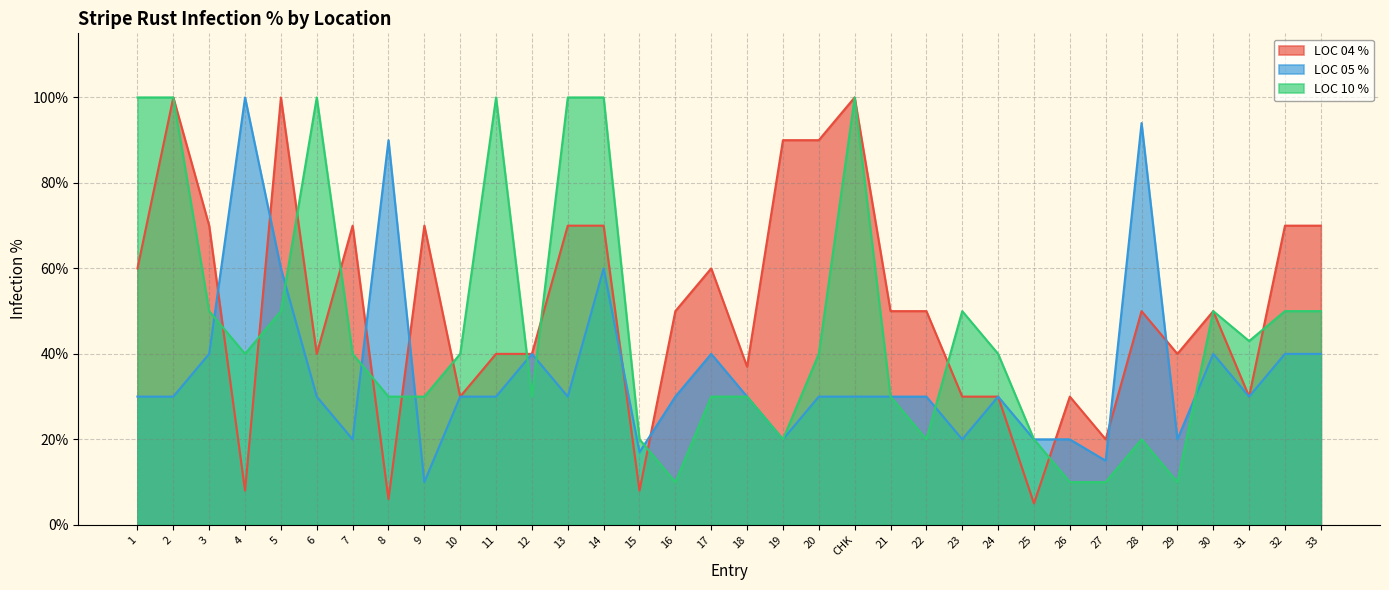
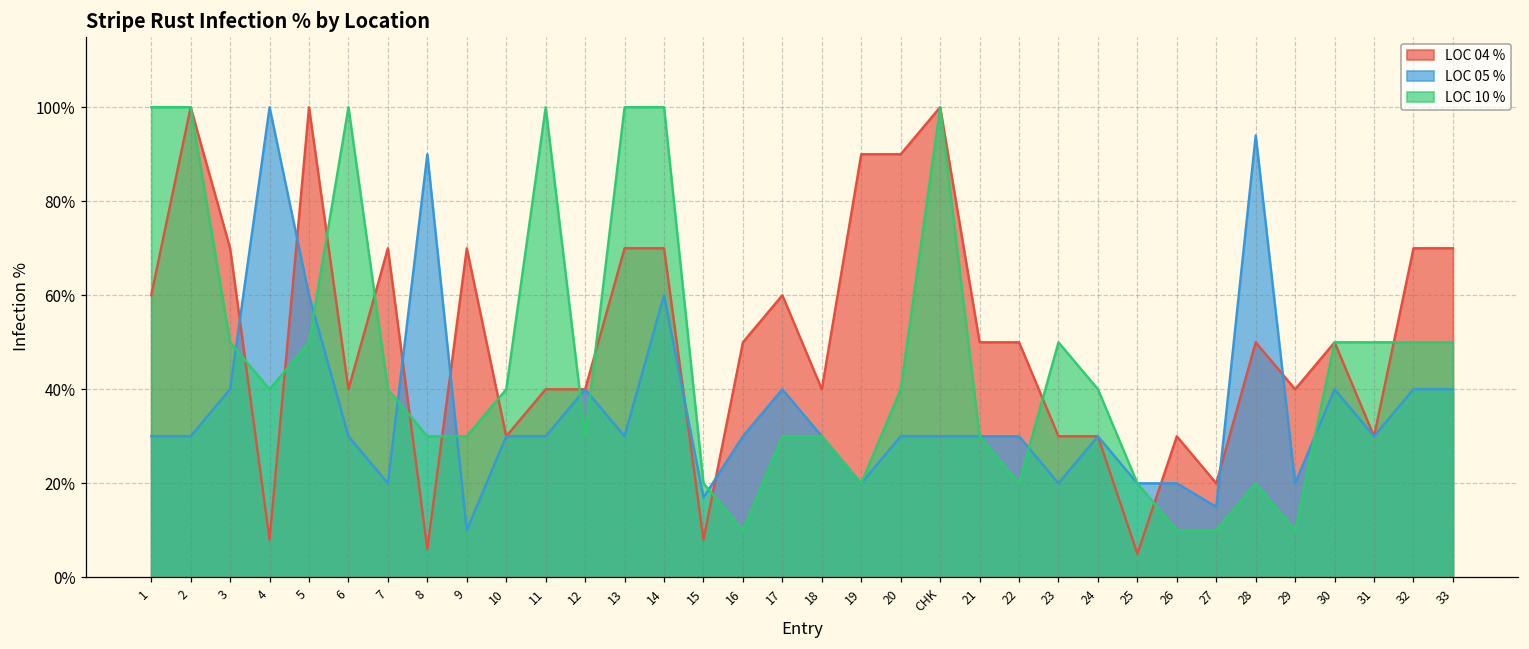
LOC 04 %, 18: 37% -> 40%
LOC 10 %, 31: 43% -> 50%
